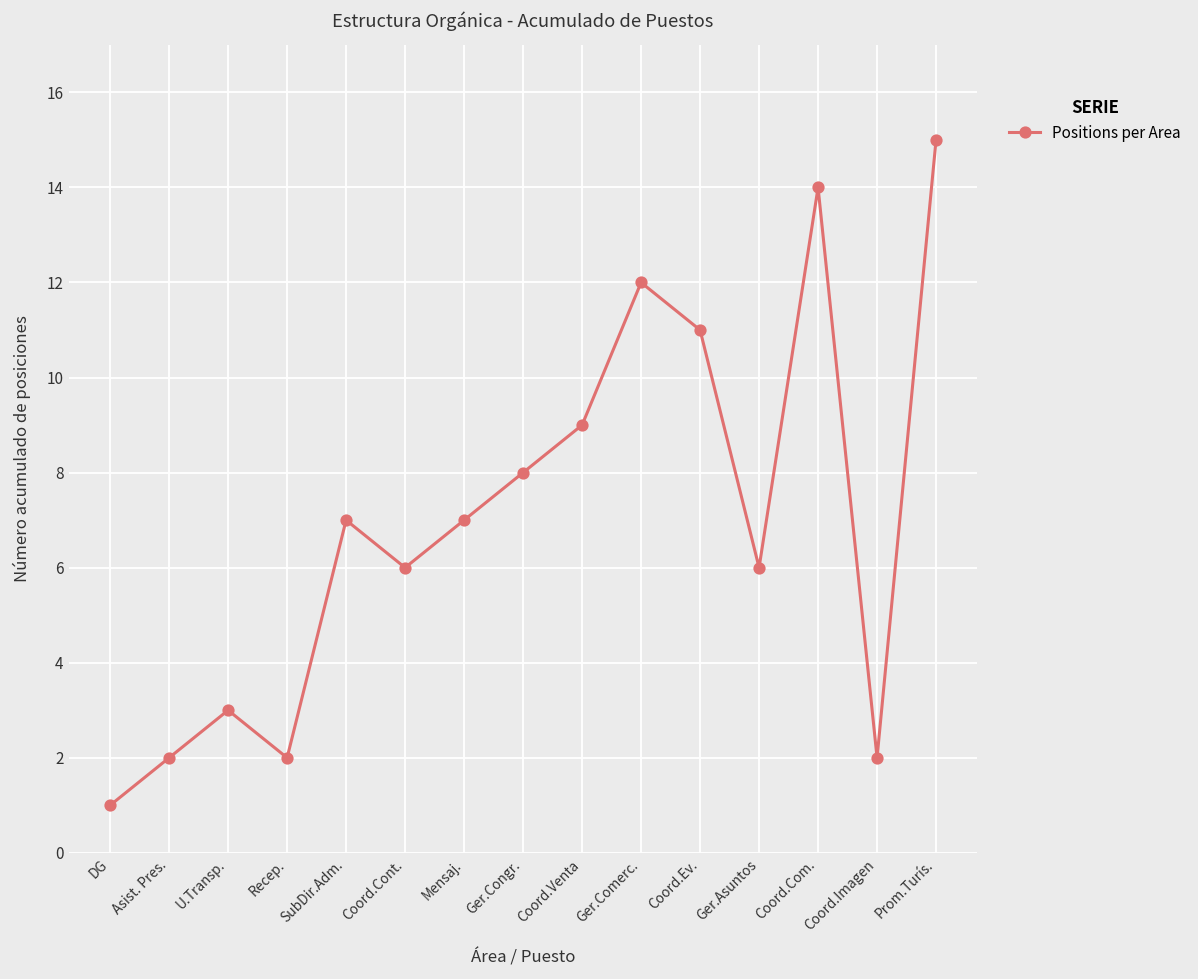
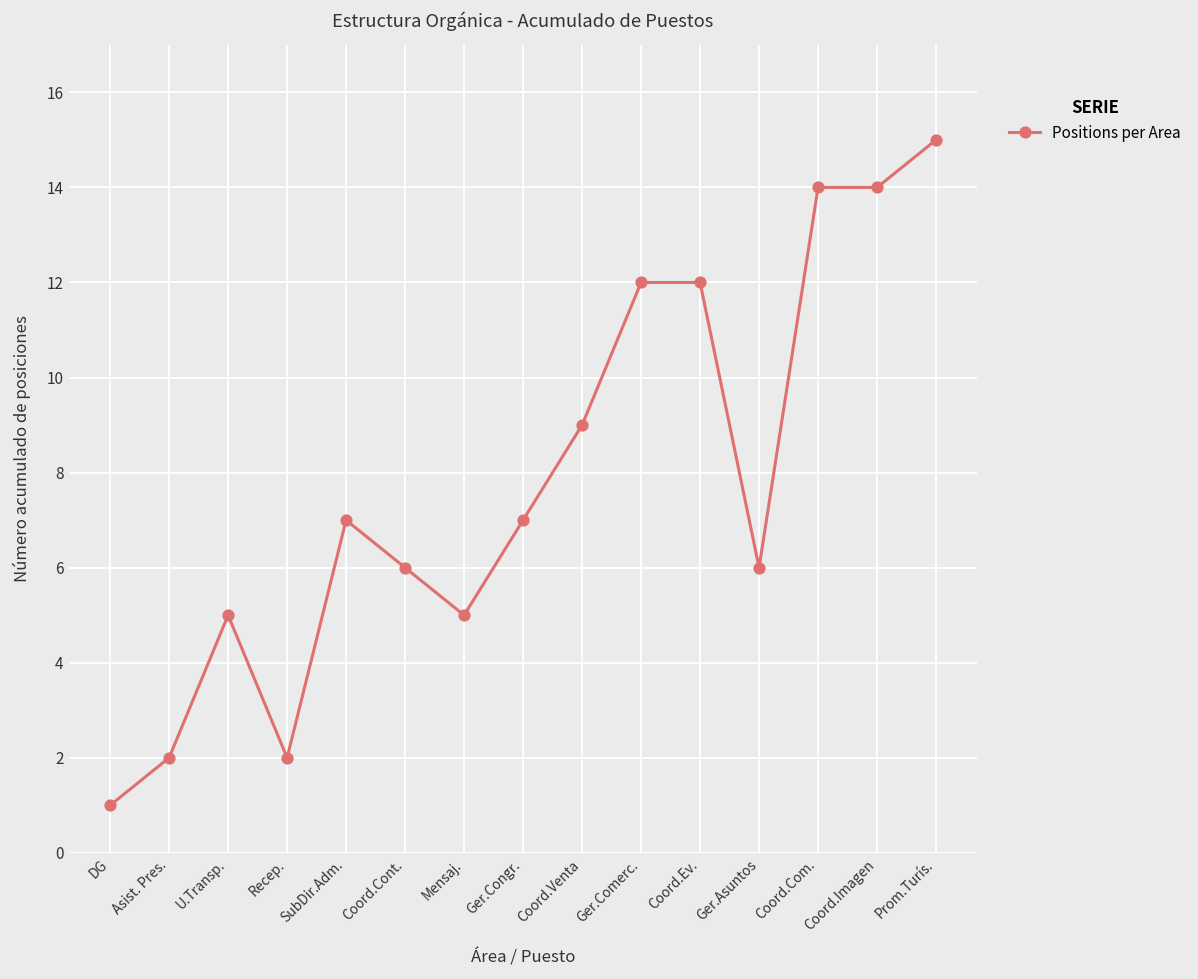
U.Transp.: 3 -> 5
Mensaj.: 7 -> 5
Ger.Congr.: 8 -> 7
Coord.Ev.: 11 -> 12
Coord.Imagen: 2 -> 14
